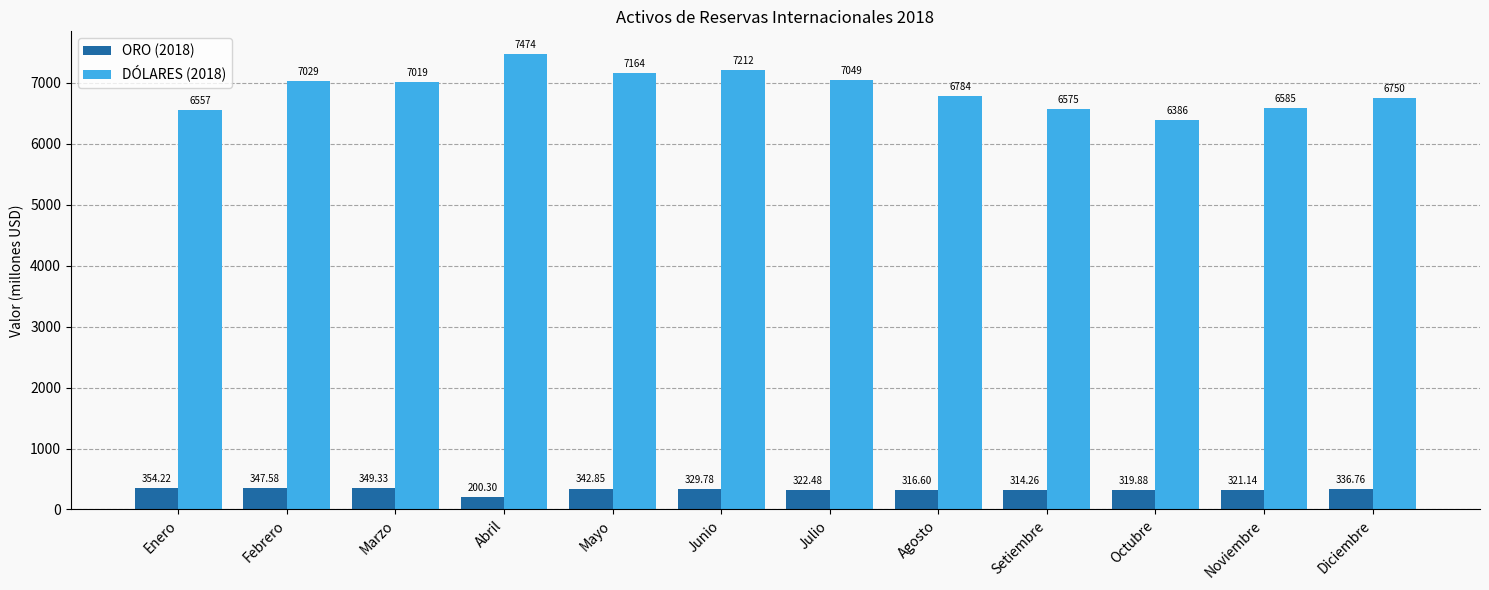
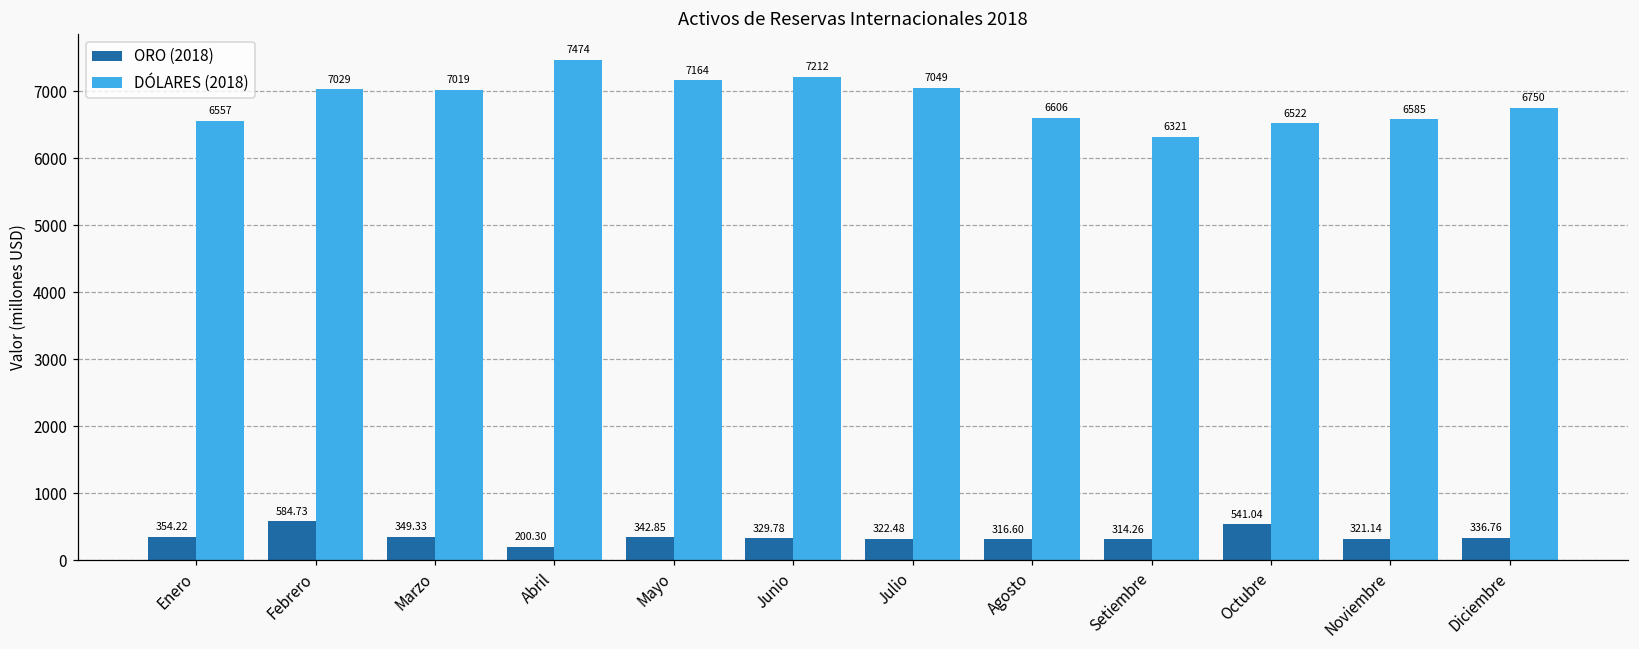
ORO (2018), Febrero: 347.58 -> 584.73
DÓLARES (2018), Agosto: 6784 -> 6606
DÓLARES (2018), Setiembre: 6575 -> 6321
ORO (2018), Octubre: 319.88 -> 541.04
DÓLARES (2018), Octubre: 6386 -> 6522
